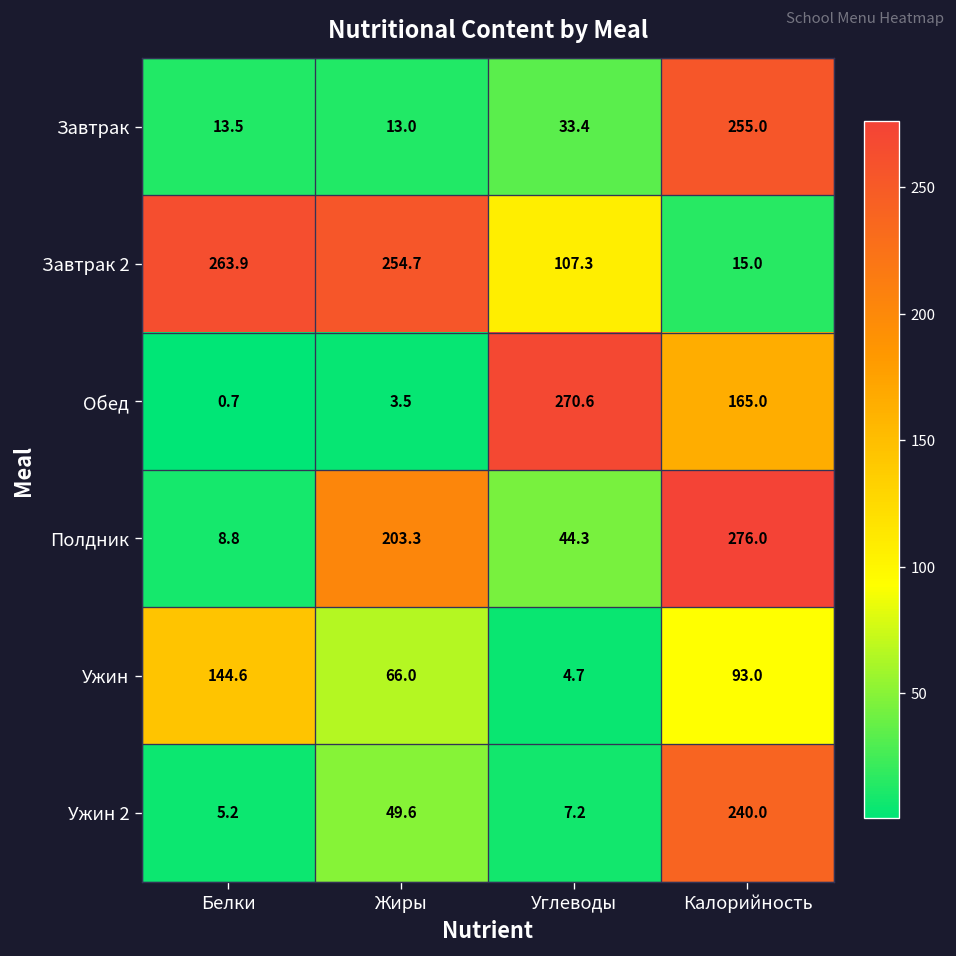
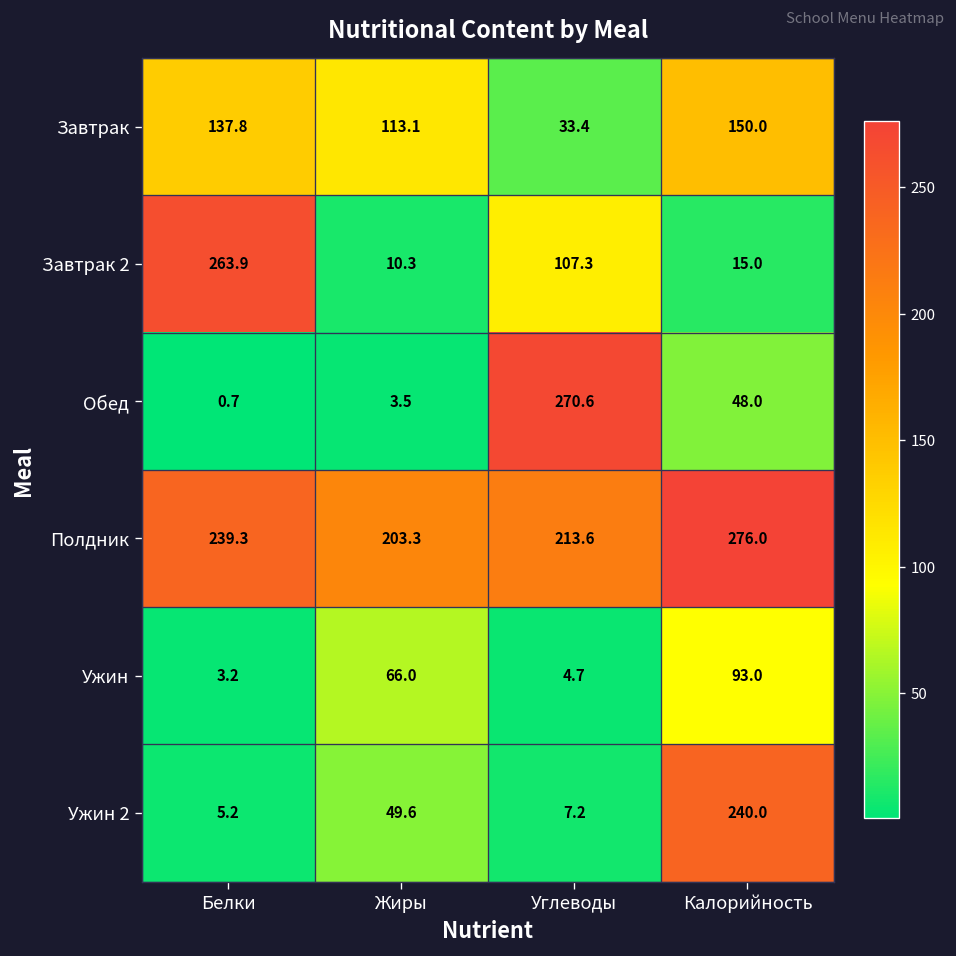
Завтрак, Белки: 13.5 -> 137.8
Завтрак, Жиры: 13.0 -> 113.1
Завтрак, Калорийность: 255.0 -> 150.0
Завтрак 2, Жиры: 254.7 -> 10.3
Обед, Калорийность: 165.0 -> 48.0
Полдник, Белки: 8.8 -> 239.3
Полдник, Углеводы: 44.3 -> 213.6
Ужин, Белки: 144.6 -> 3.2
